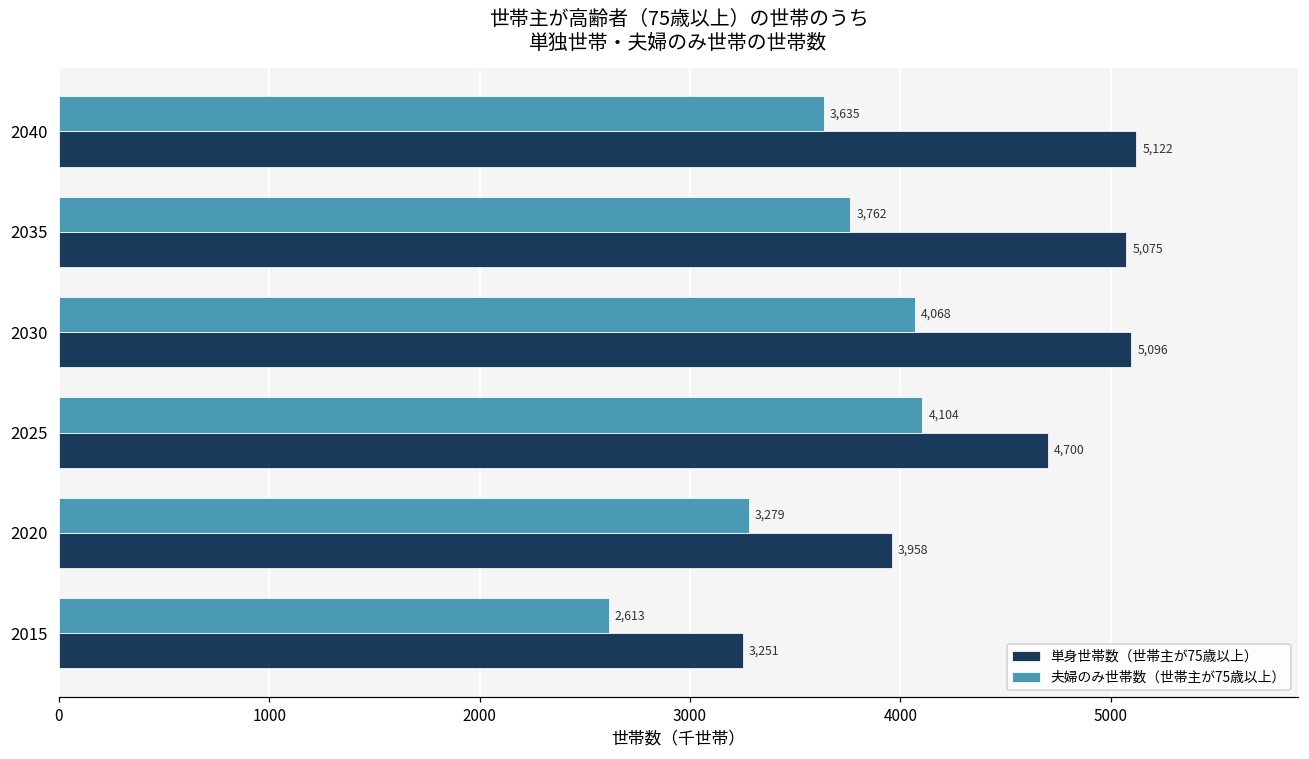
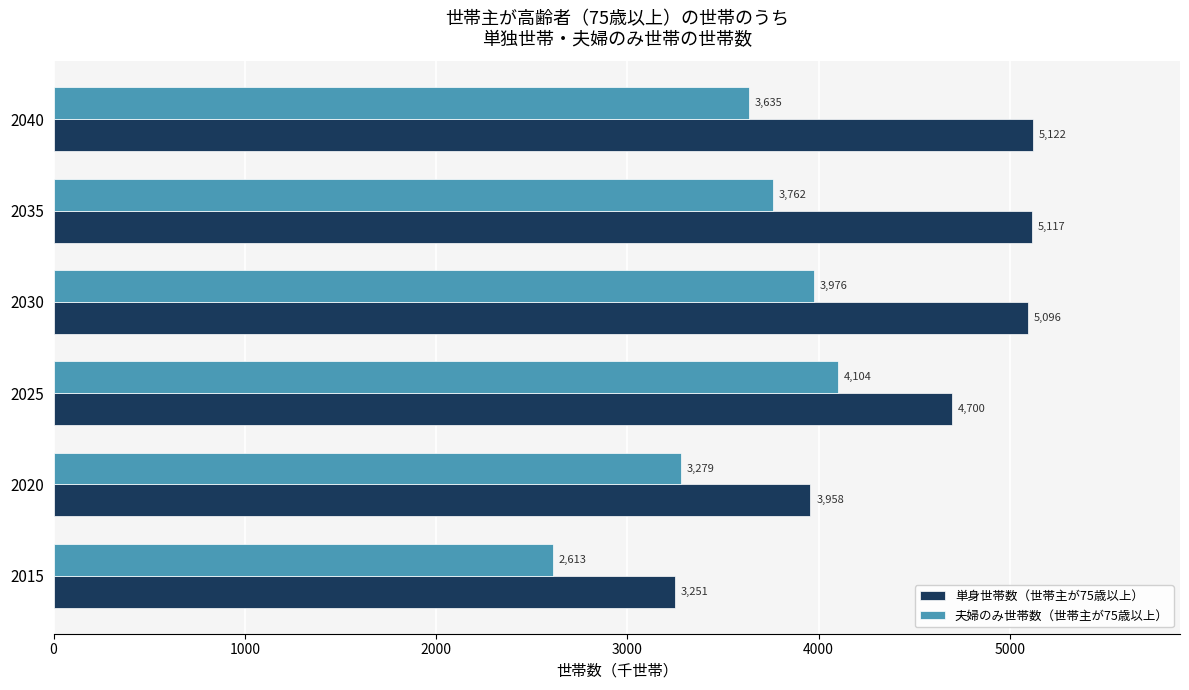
単身世帯数（世帯主が75歳以上）, 2035: 5,075 -> 5,117
夫婦のみ世帯数（世帯主が75歳以上）, 2030: 4,068 -> 3,976
